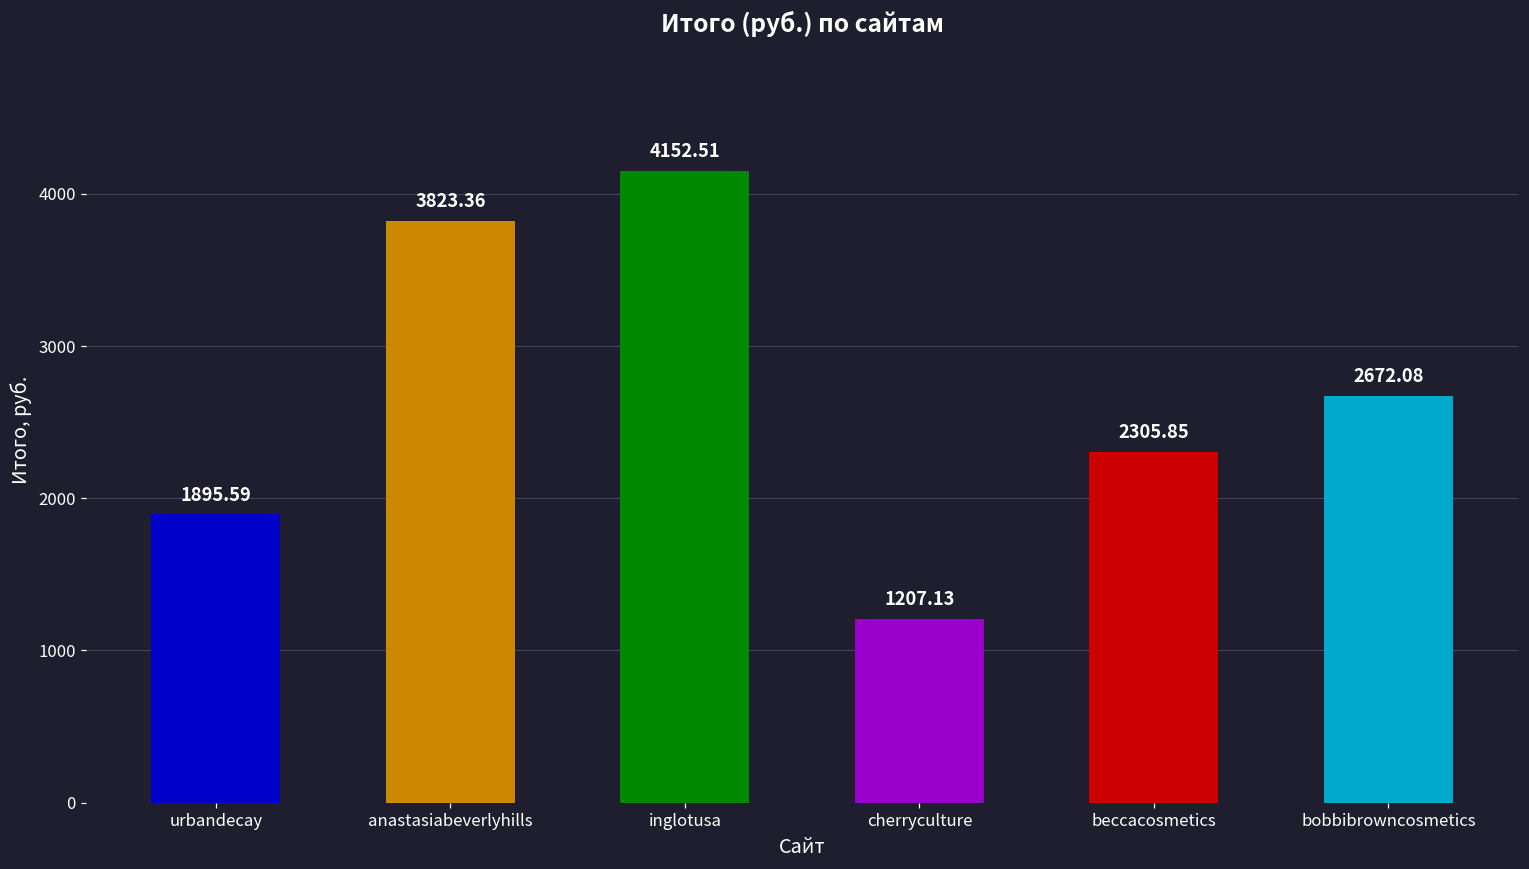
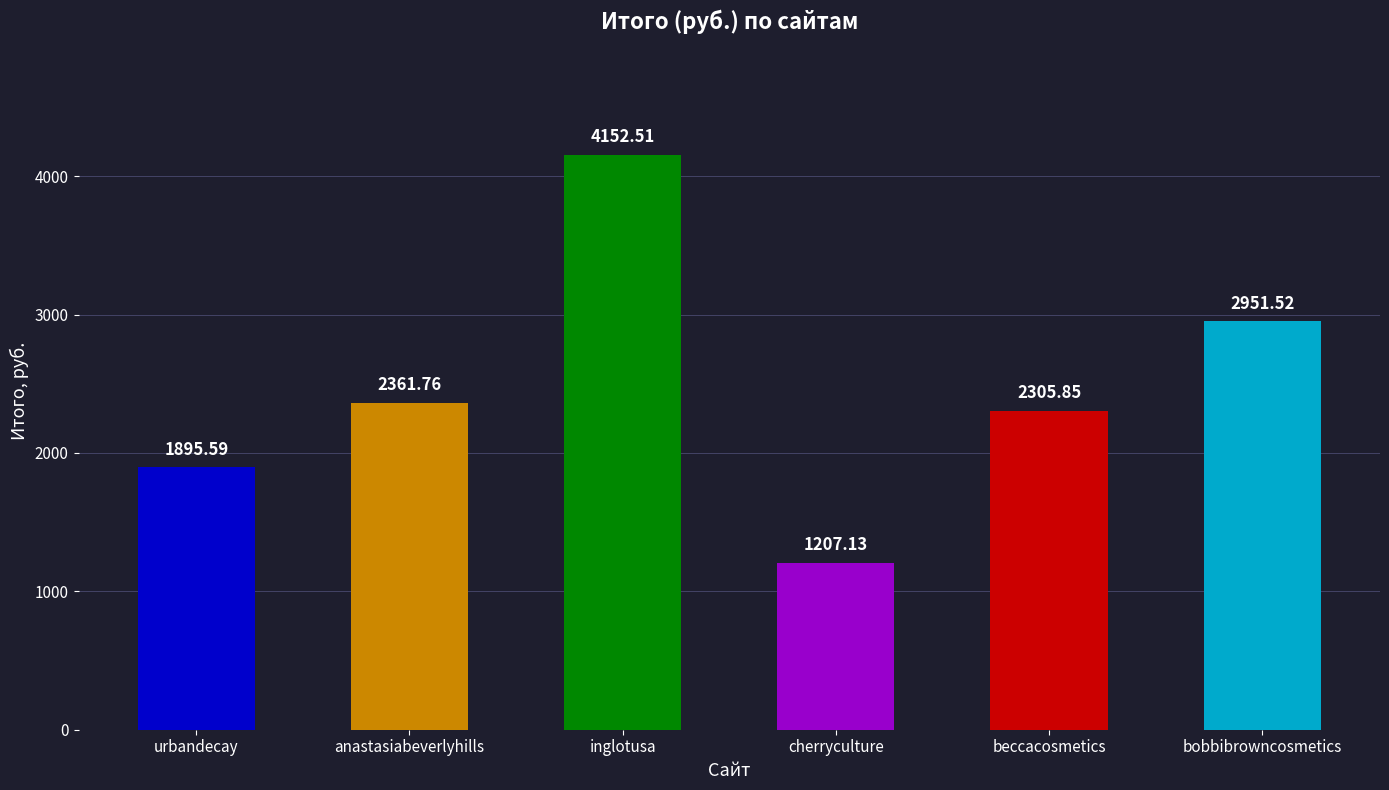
anastasiabeverlyhills: 3823.36 -> 2361.76
bobbibrowncosmetics: 2672.08 -> 2951.52
